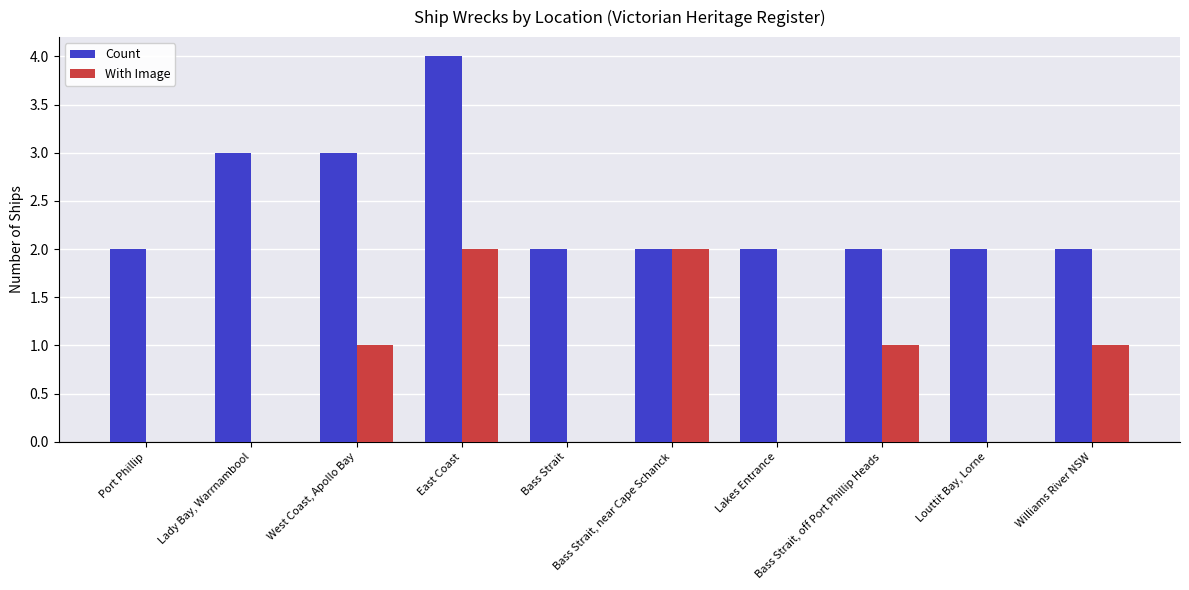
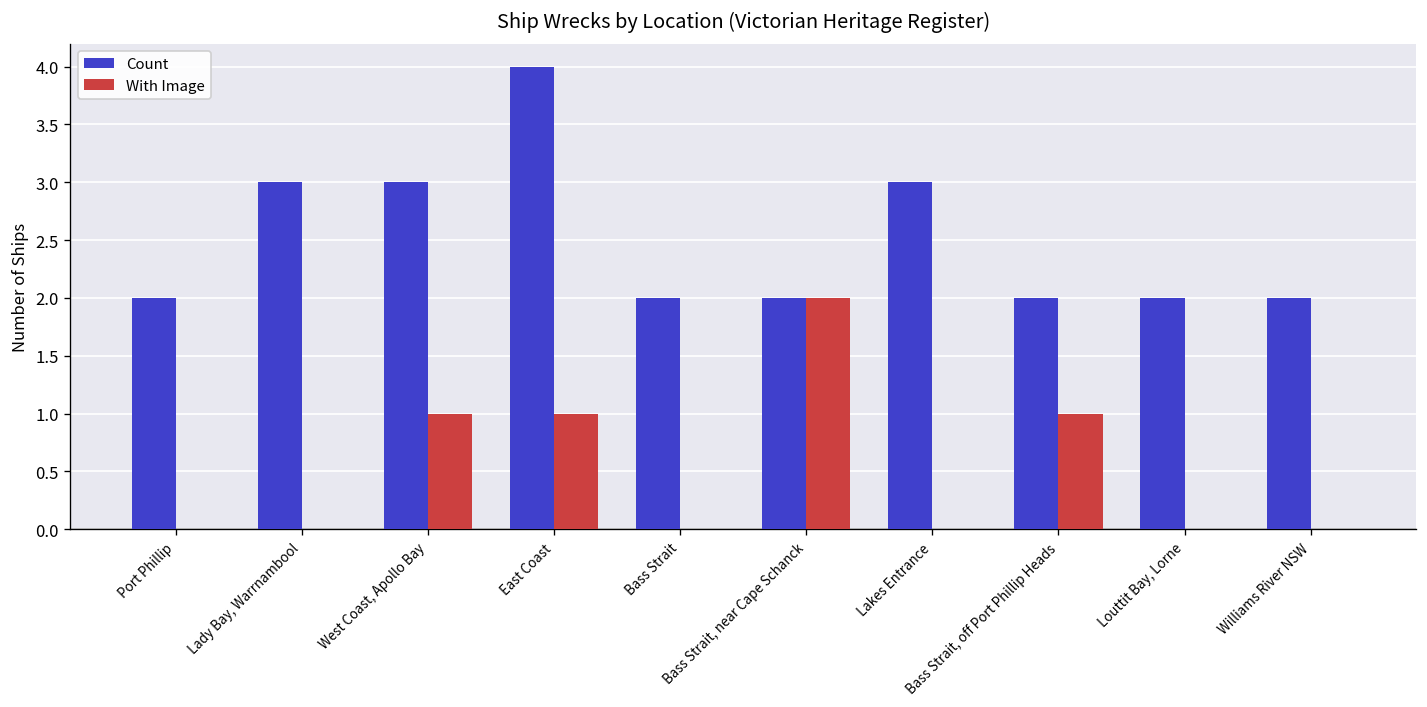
With Image, East Coast: 2 -> 1
Count, Lakes Entrance: 2 -> 3
With Image, Williams River NSW: 1 -> 0
